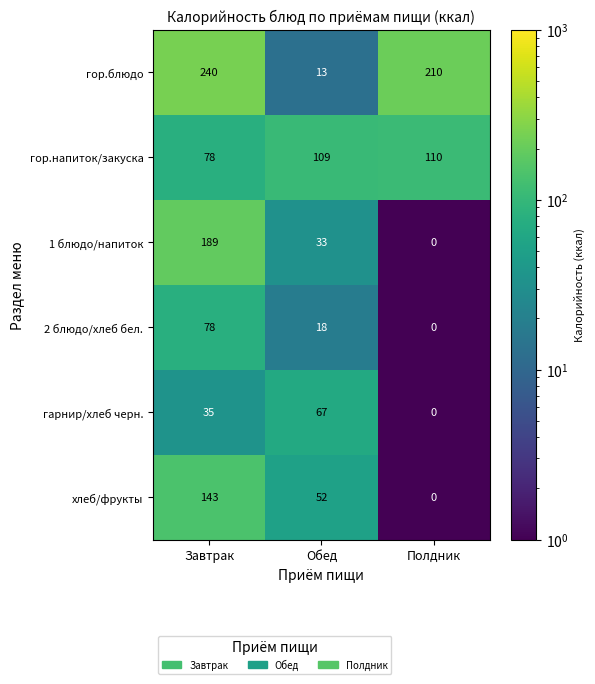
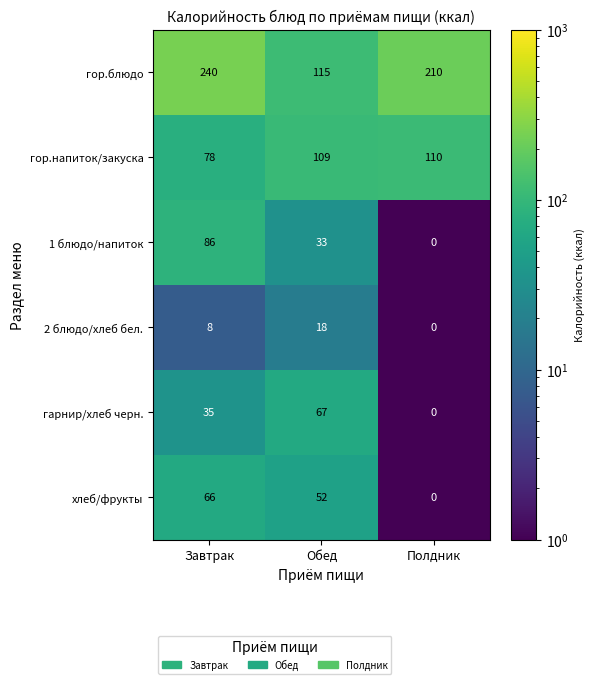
гор.блюдо, Обед: 13 -> 115
1 блюдо/напиток, Завтрак: 189 -> 86
2 блюдо/хлеб бел., Завтрак: 78 -> 8
хлеб/фрукты, Завтрак: 143 -> 66
